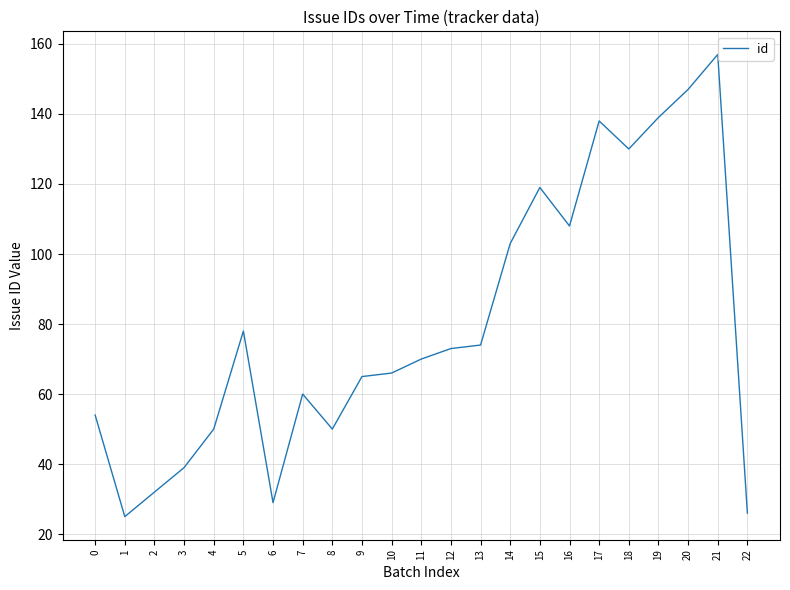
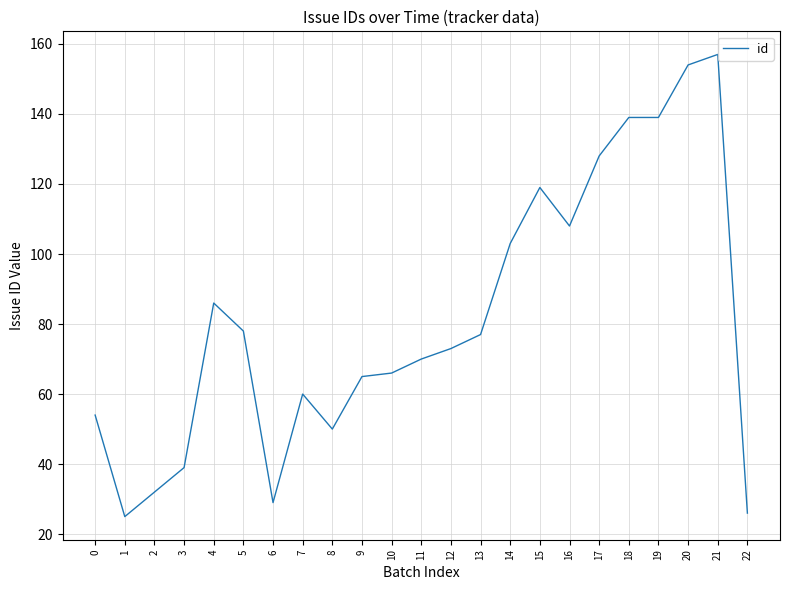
4: 50 -> 86
13: 74 -> 77
17: 138 -> 128
18: 130 -> 139
20: 147 -> 154
